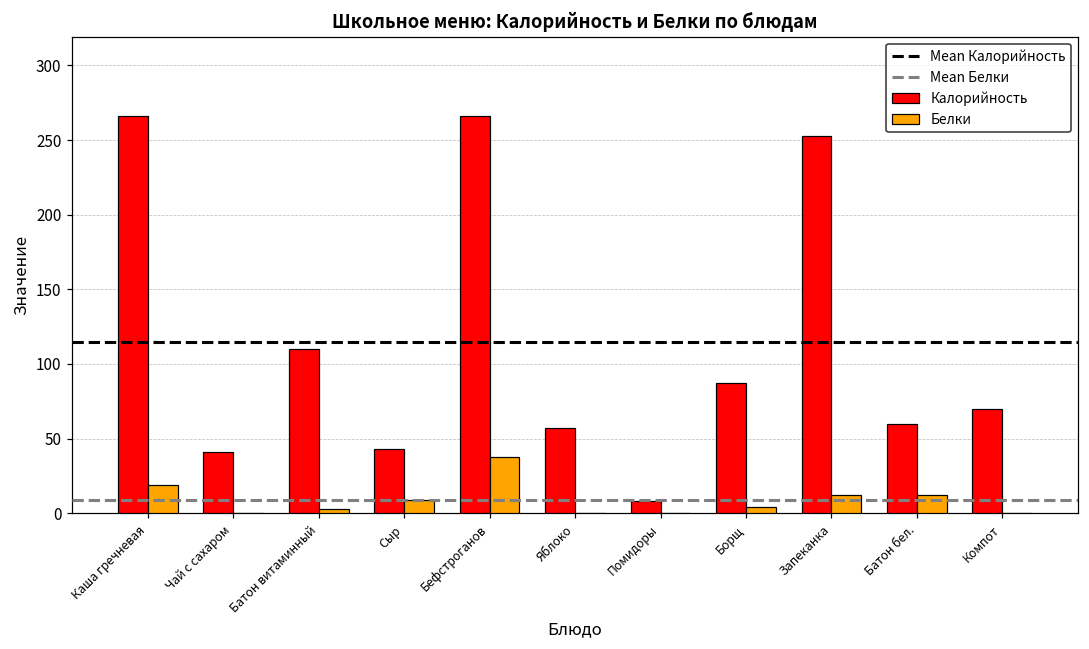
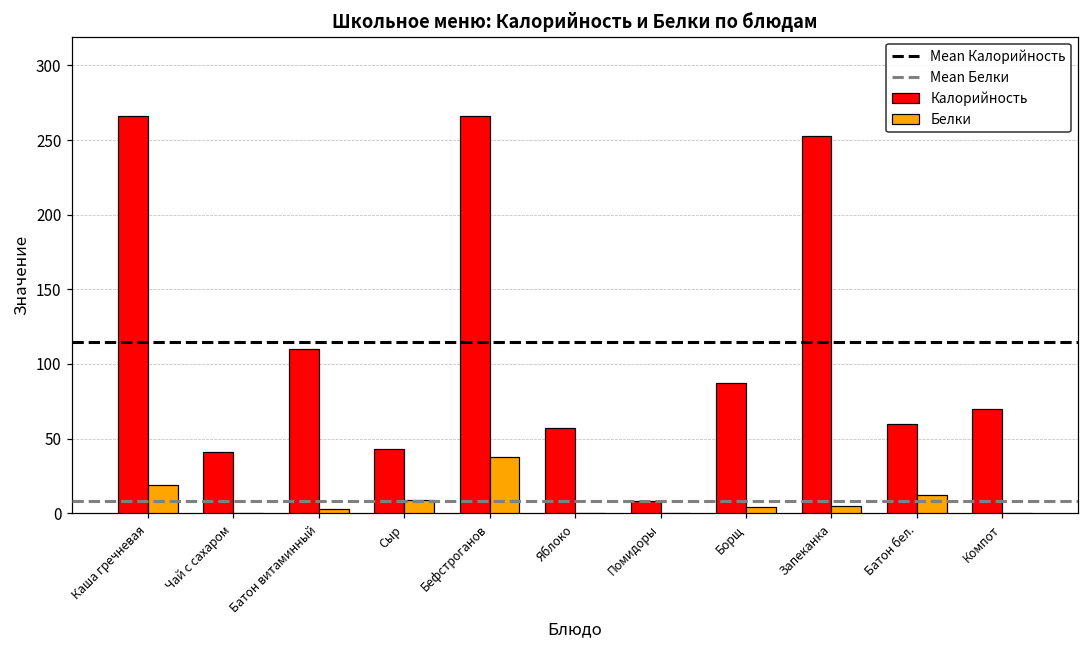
Белки, Запеканка: 12 -> 5
